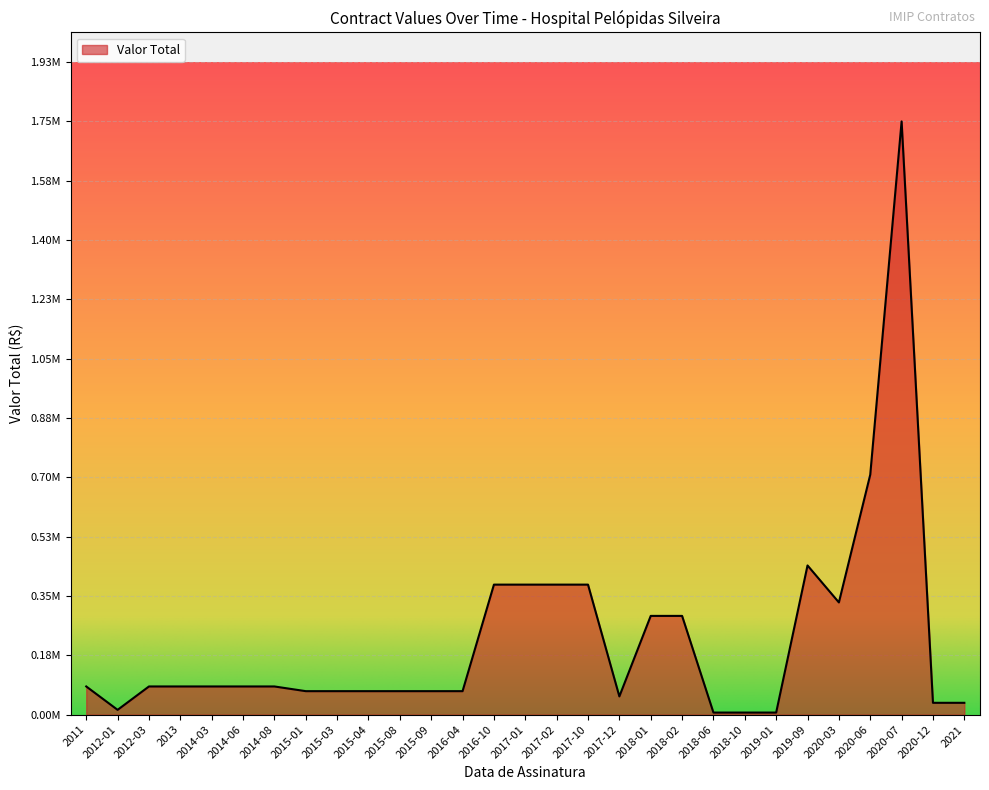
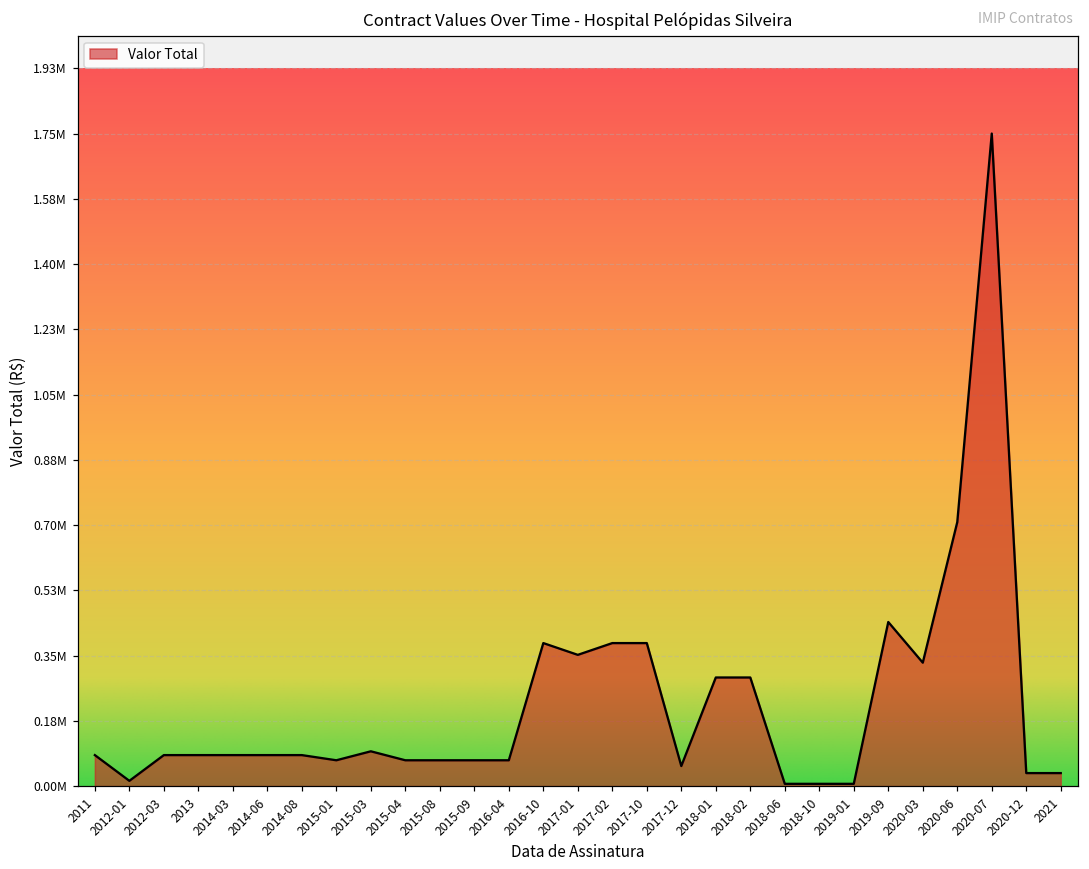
2015-03: 70000 -> 90000
2017-01: 380000 -> 350000
